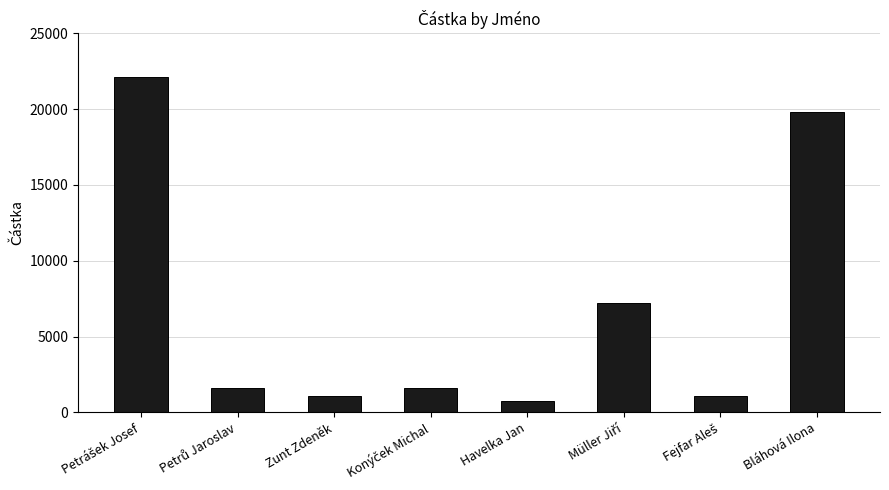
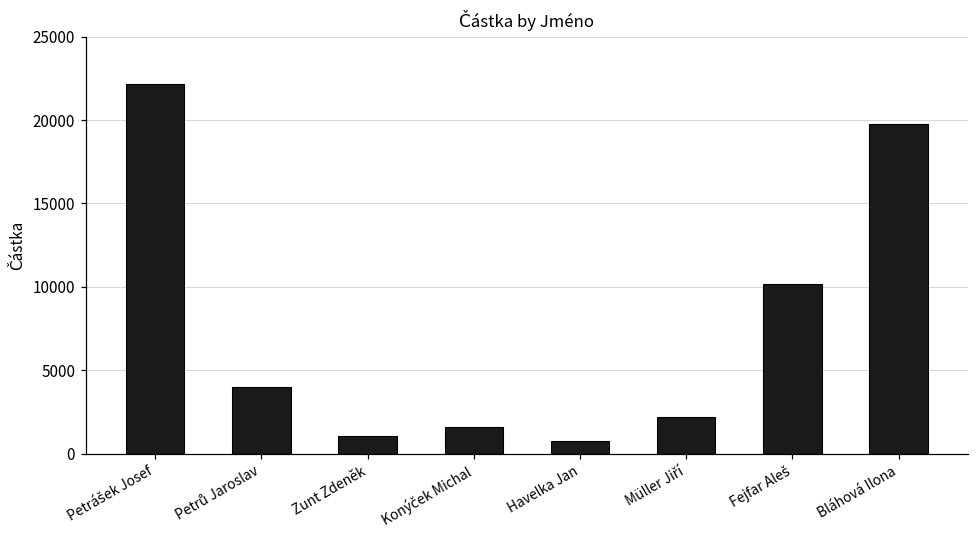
Petrů Jaroslav: 1600 -> 4000
Müller Jiří: 7200 -> 2200
Fejfar Aleš: 1100 -> 10200
